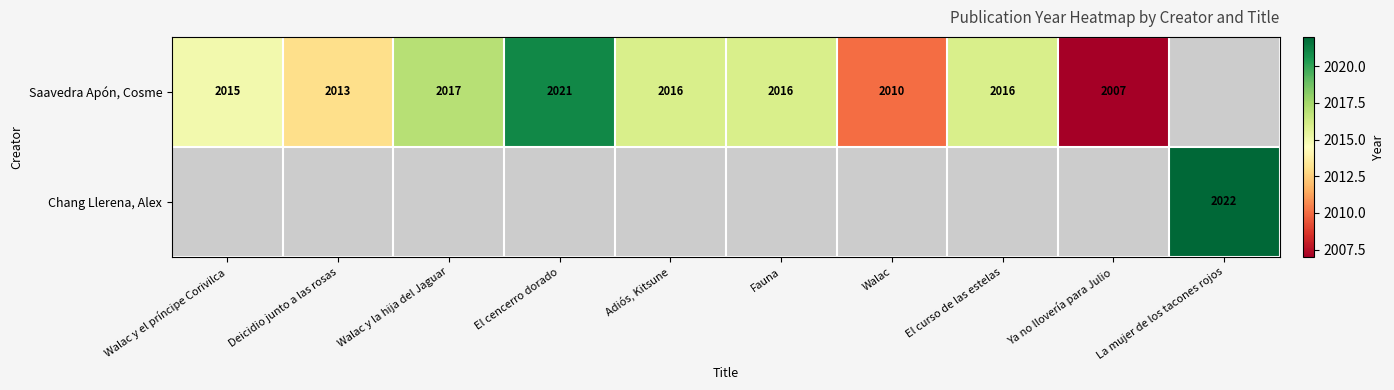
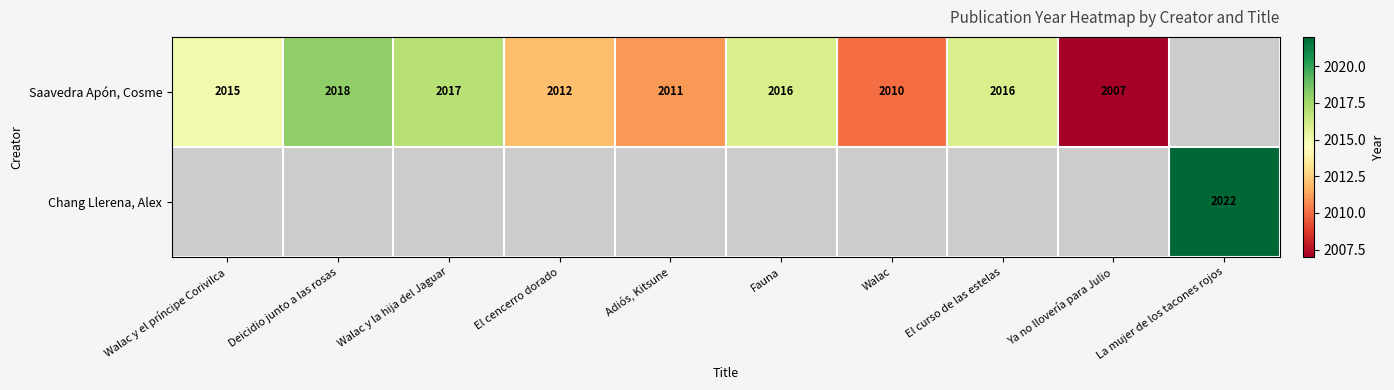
Saavedra Apón, Cosme, Deicidio junto a las rosas: 2013 -> 2018
Saavedra Apón, Cosme, El cencerro dorado: 2021 -> 2012
Saavedra Apón, Cosme, Adiós, Kitsune: 2016 -> 2011
